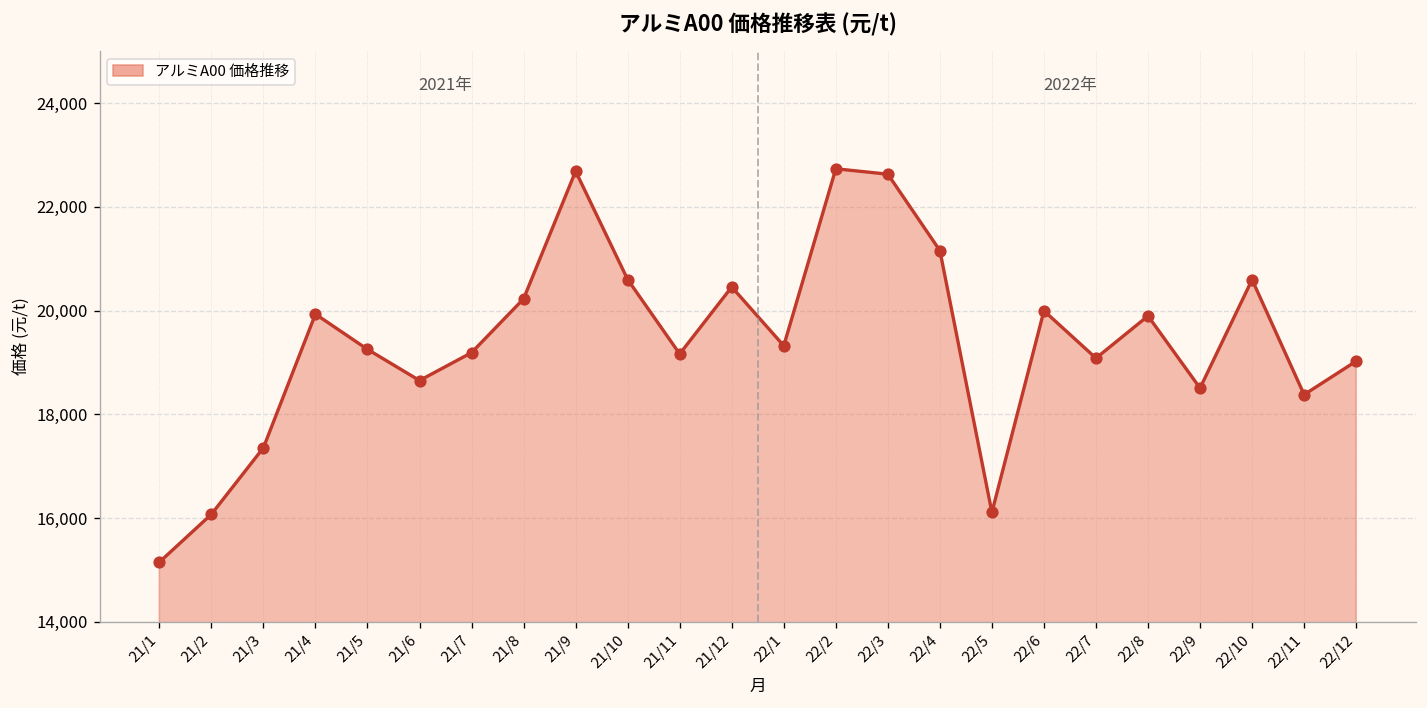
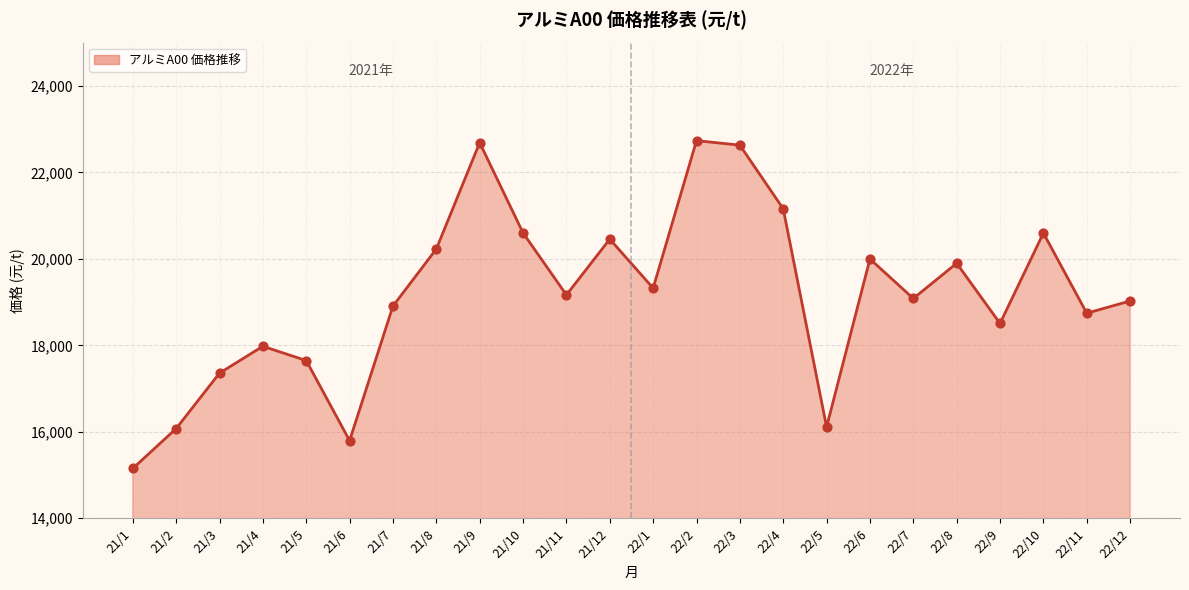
21/4: 19,900 -> 18,000
21/5: 19,300 -> 17,600
21/6: 18,700 -> 15,800
21/7: 19,200 -> 18,900
22/11: 18,400 -> 18,700
